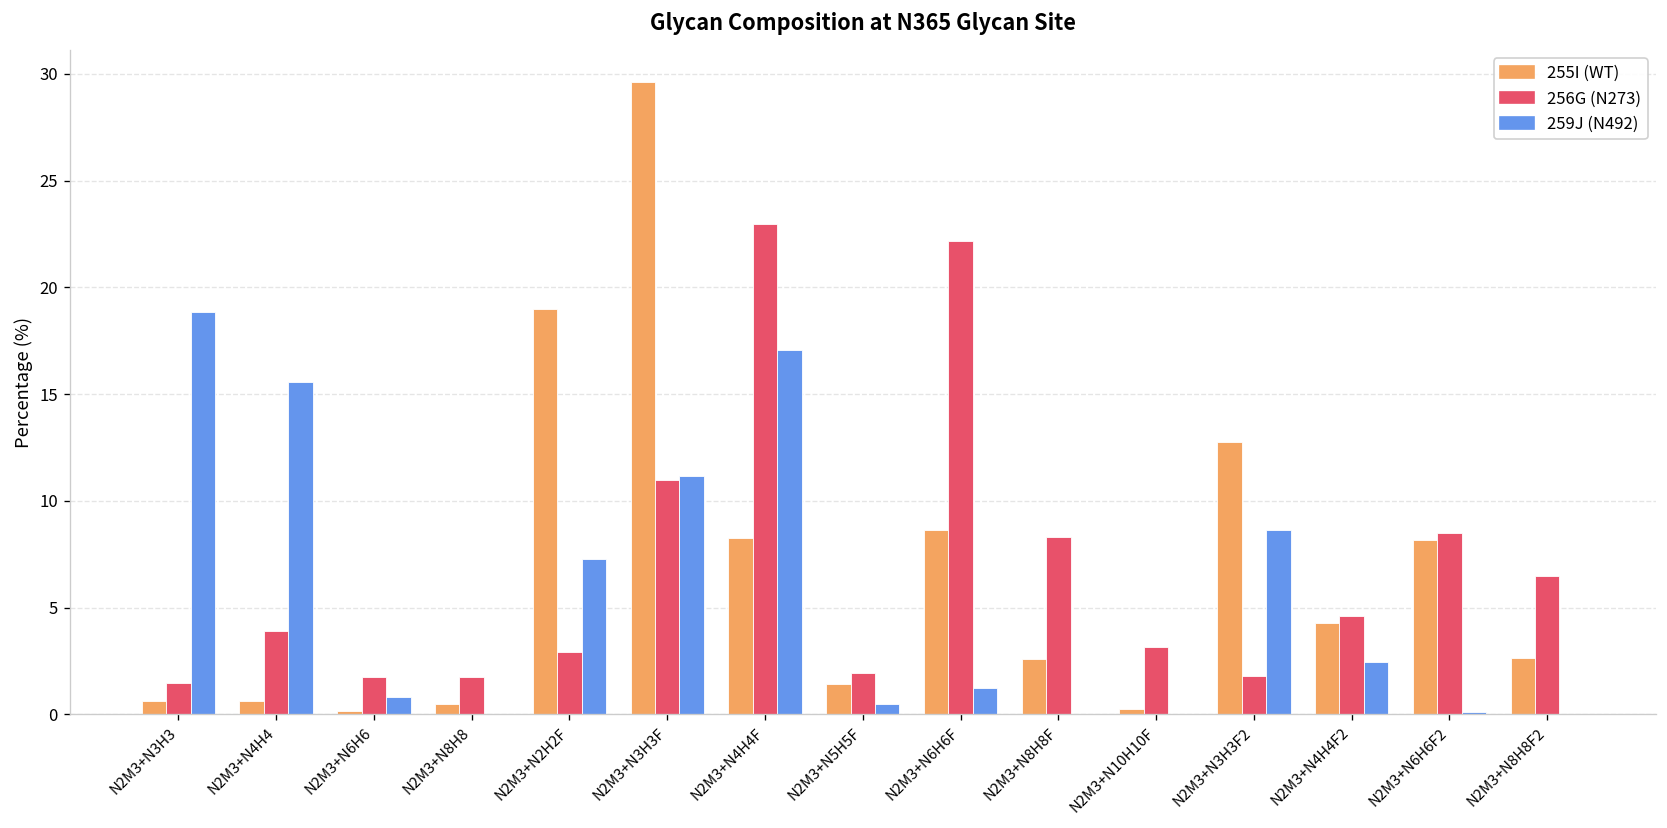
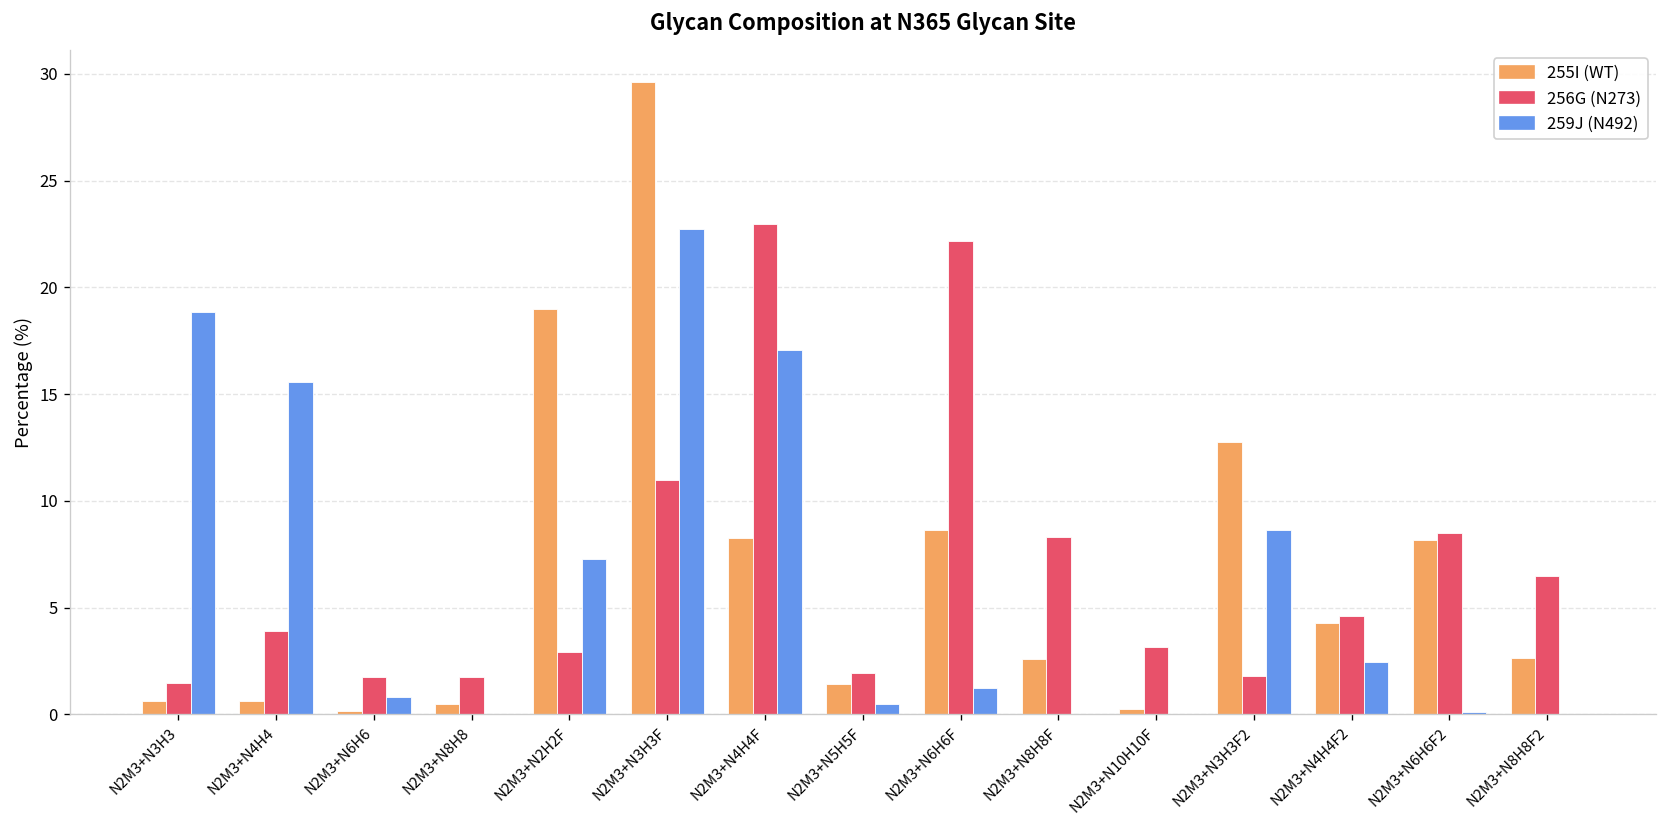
259J (N492), N2M3+N3H3F: 11.1 -> 22.8
